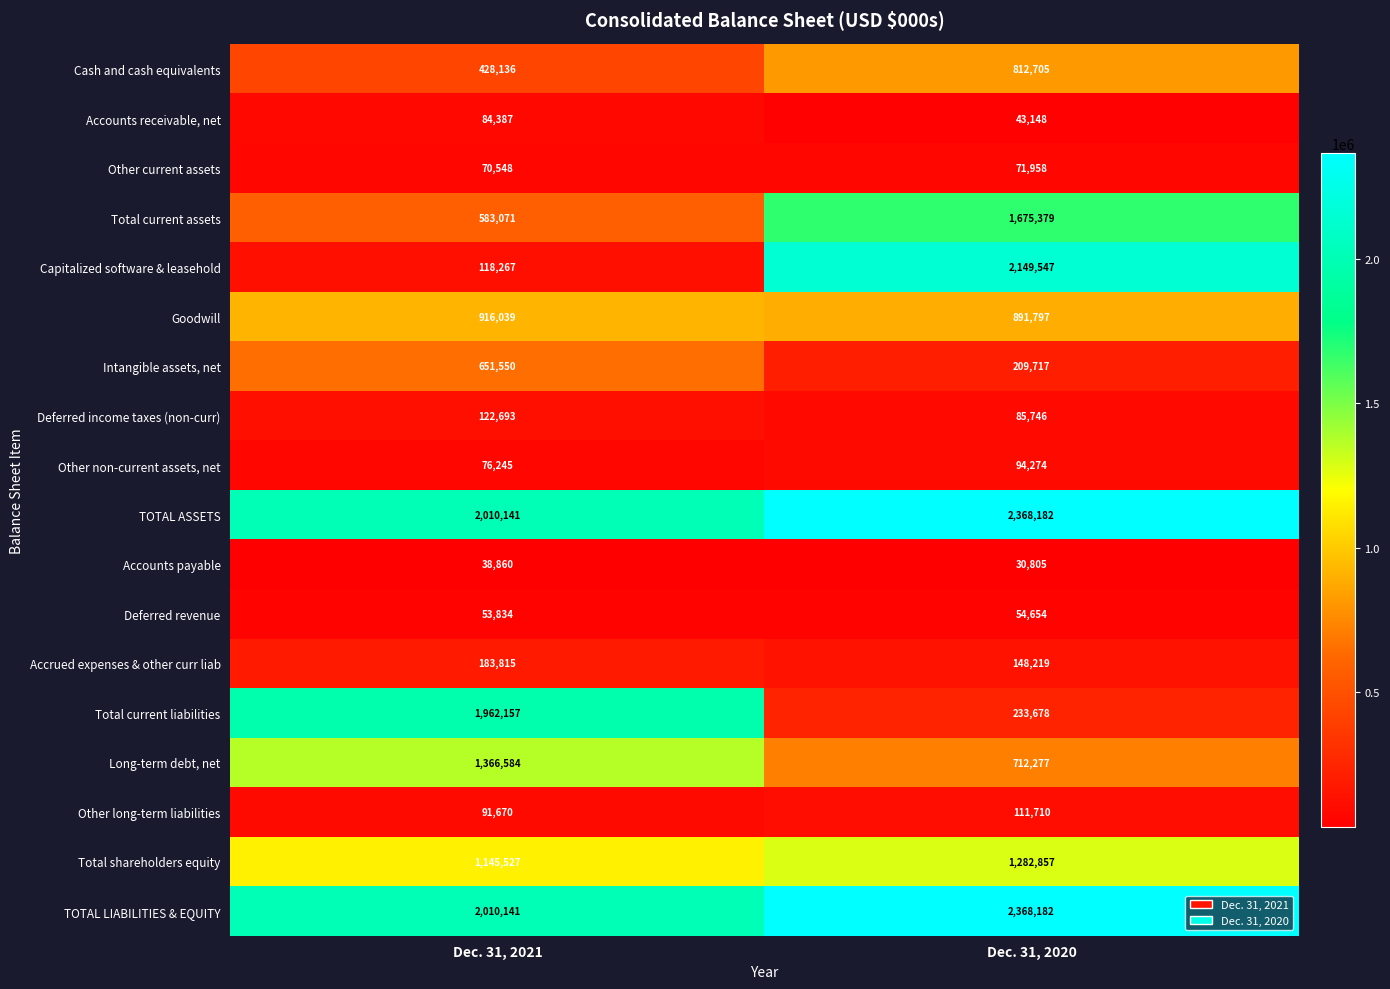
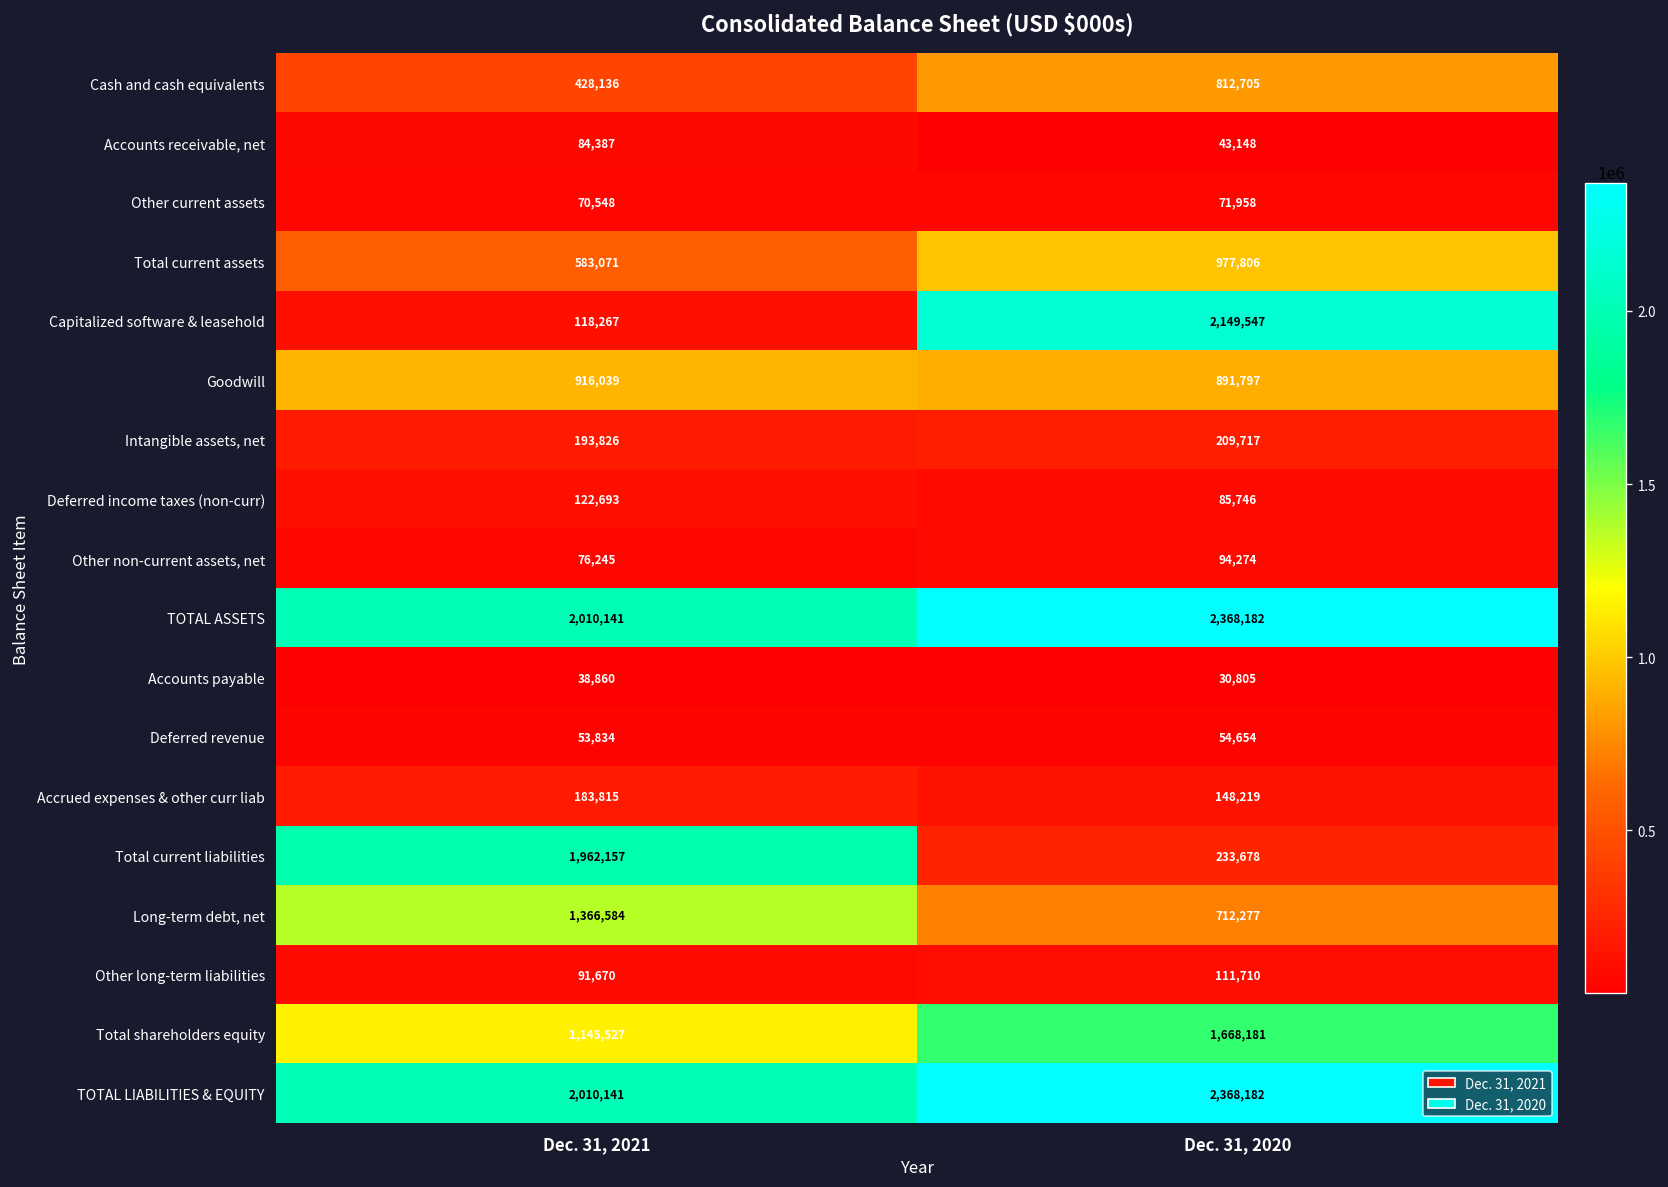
Total current assets, Dec. 31, 2020: 1,675,379 -> 977,806
Intangible assets, net, Dec. 31, 2021: 651,550 -> 193,826
Total shareholders equity, Dec. 31, 2020: 1,282,857 -> 1,668,181
